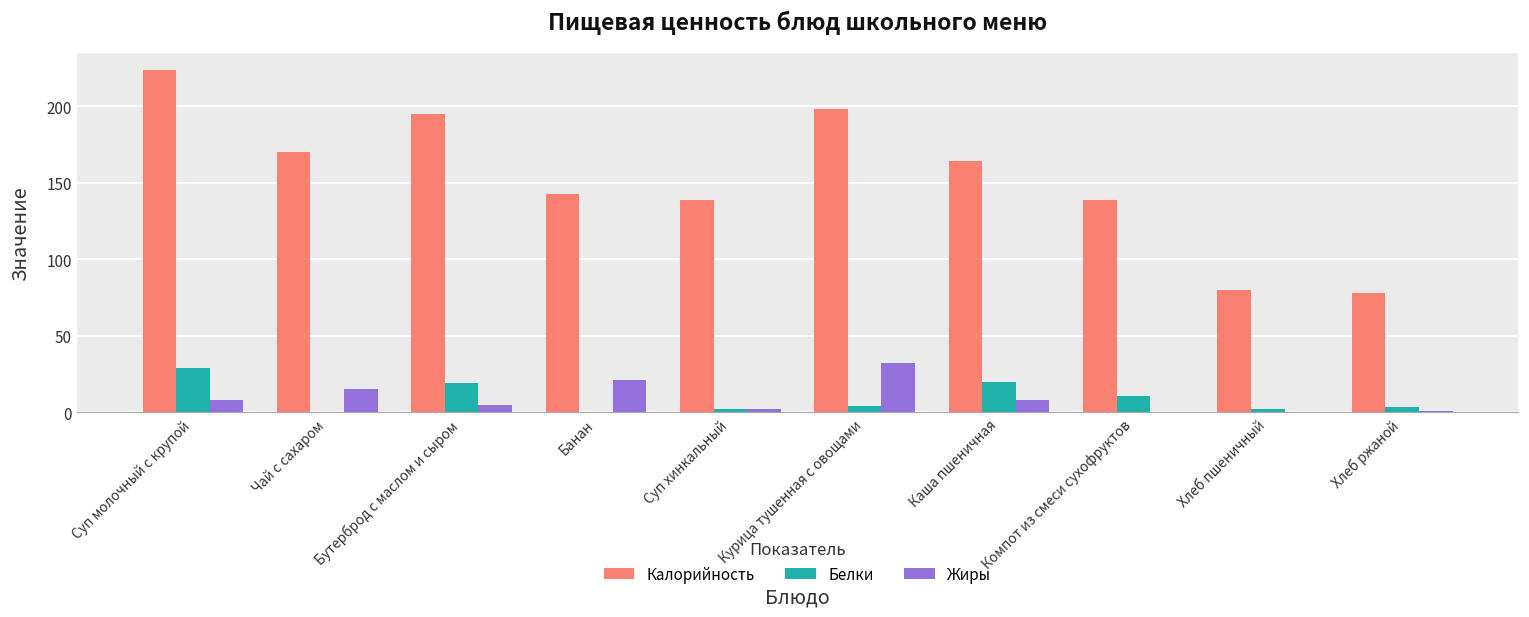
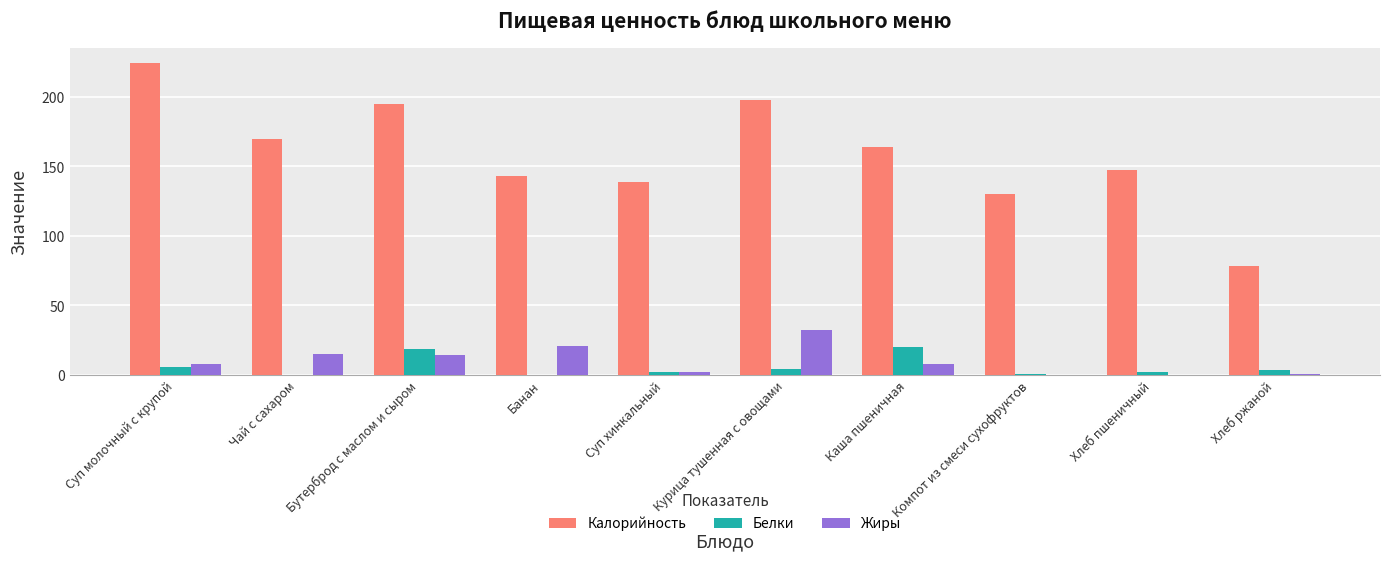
Белки, Суп молочный с крупой: 29 -> 6
Жиры, Бутерброд с маслом и сыром: 5 -> 14
Калорийность, Компот из смеси сухофруктов: 139 -> 130
Белки, Компот из смеси сухофруктов: 11 -> 1
Калорийность, Хлеб пшеничный: 80 -> 147
